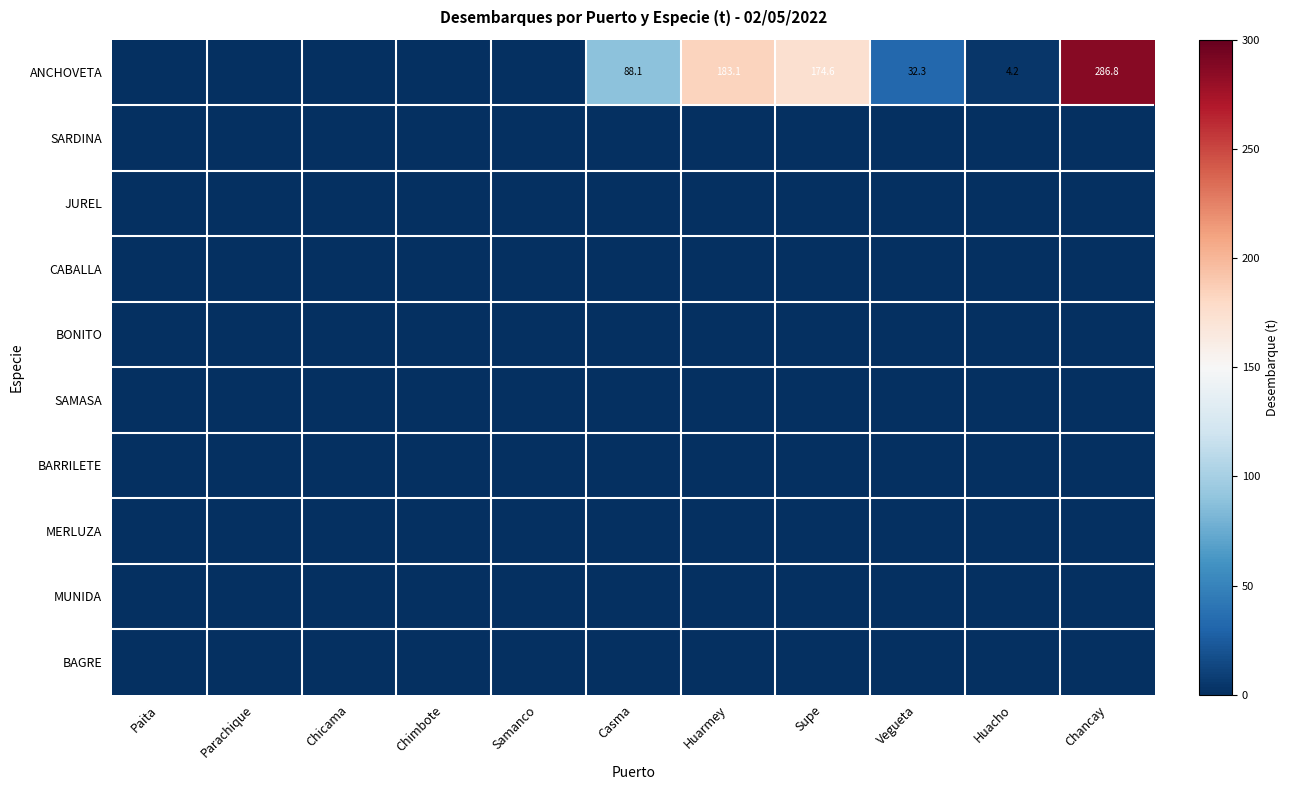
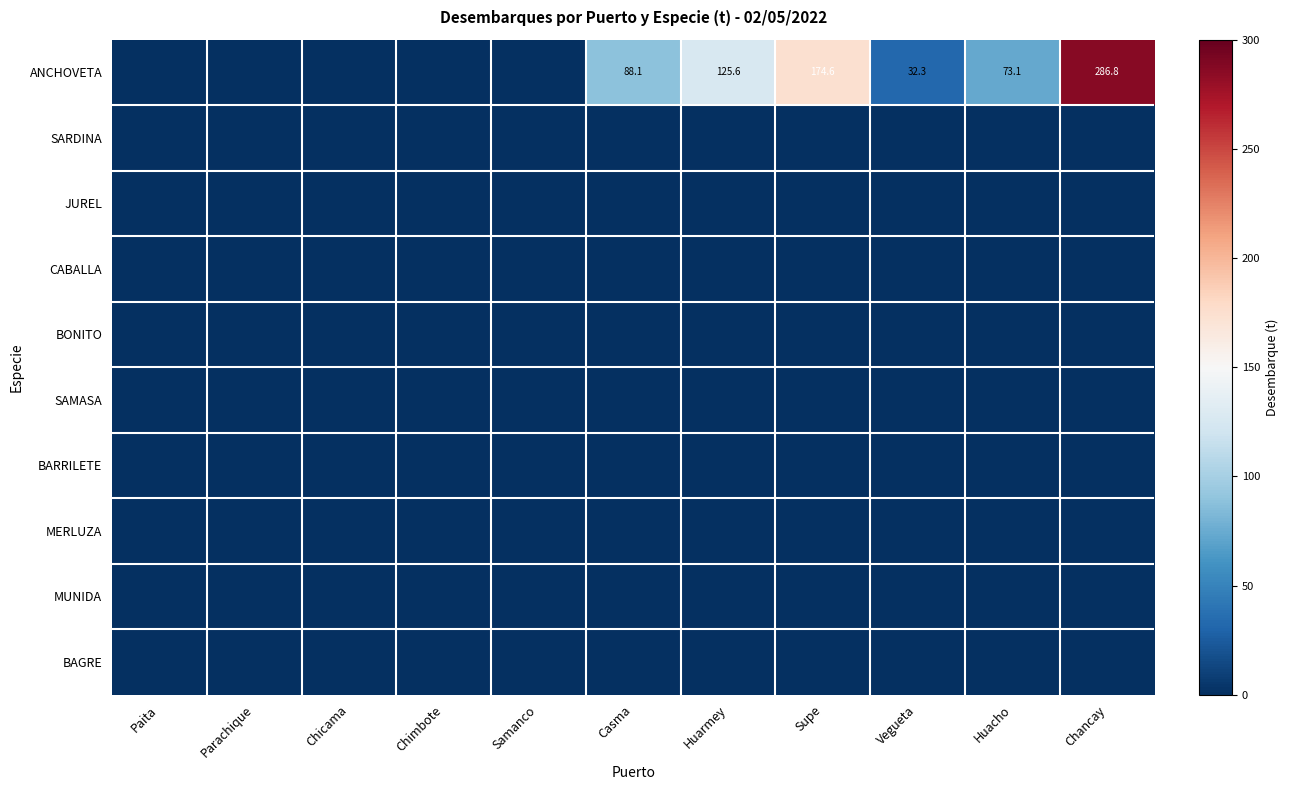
ANCHOVETA, Huarmey: 183.1 -> 125.6
ANCHOVETA, Huacho: 4.2 -> 73.1
